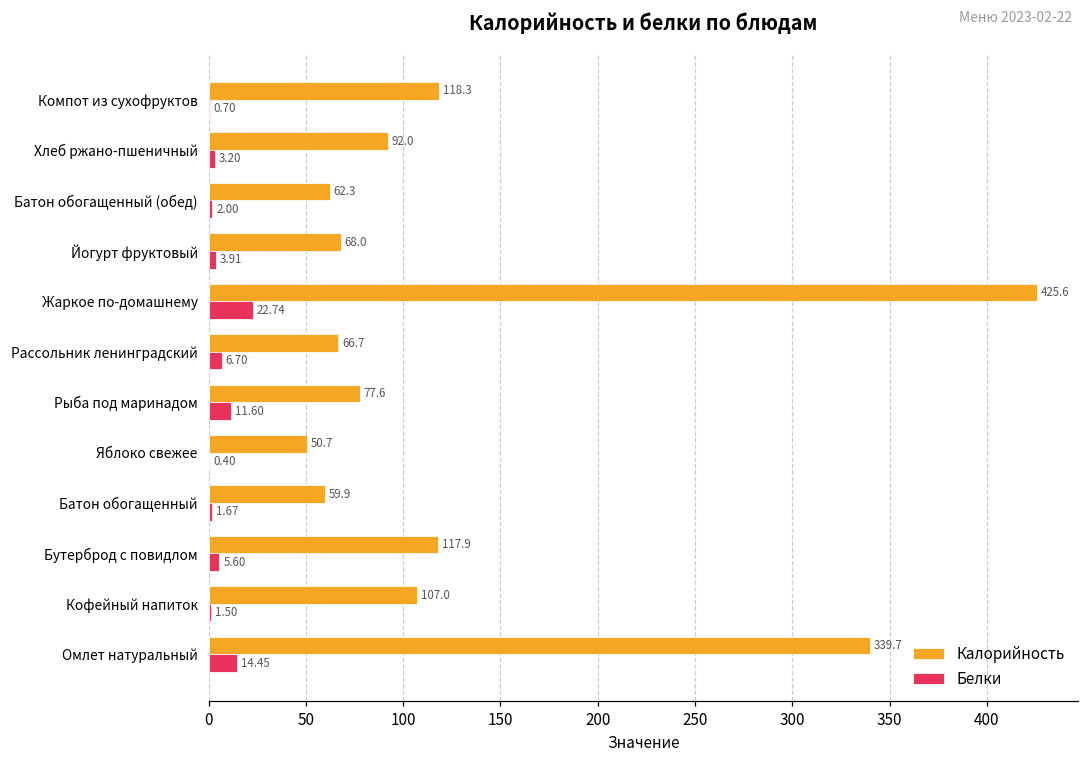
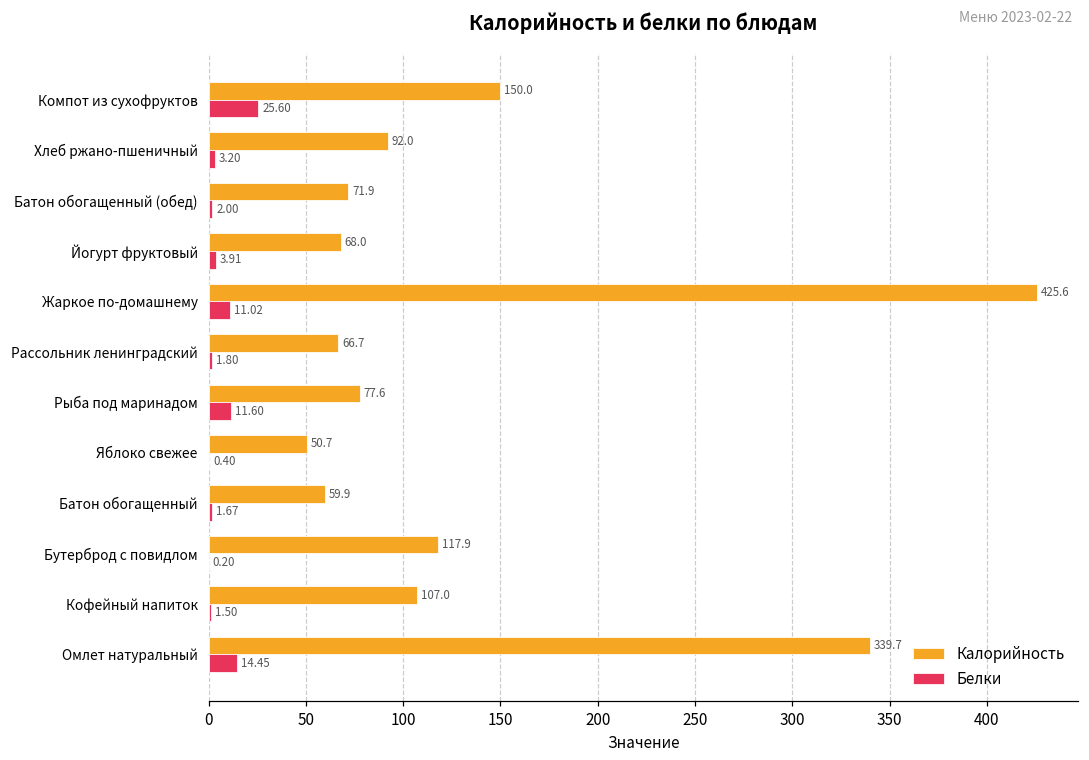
Калорийность, Компот из сухофруктов: 118.3 -> 150.0
Белки, Компот из сухофруктов: 0.70 -> 25.60
Калорийность, Батон обогащенный (обед): 62.3 -> 71.9
Белки, Жаркое по-домашнему: 22.74 -> 11.02
Белки, Рассольник ленинградский: 6.70 -> 1.80
Белки, Бутерброд с повидлом: 5.60 -> 0.20
